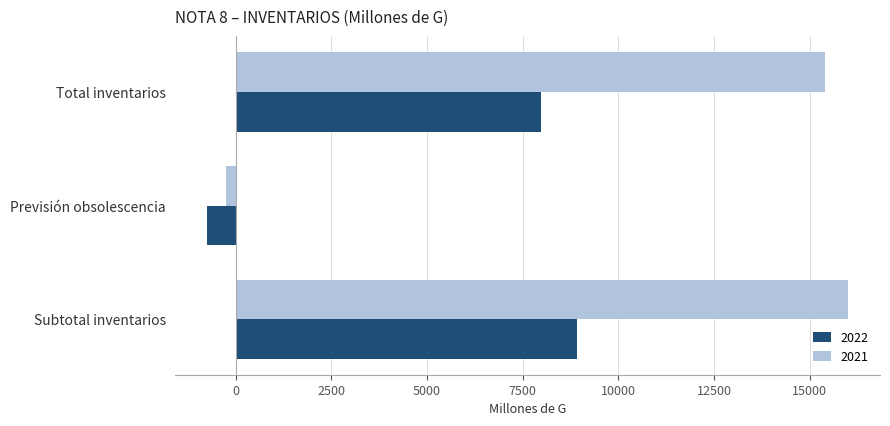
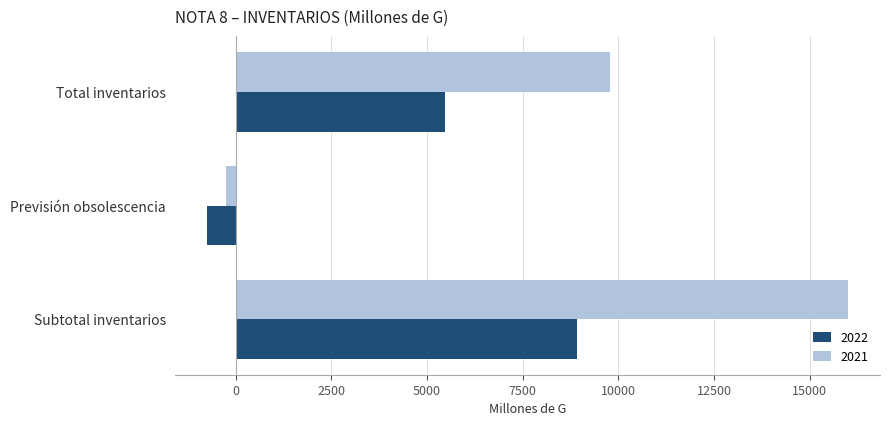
2021, Total inventarios: 15400 -> 9800
2022, Total inventarios: 8000 -> 5500
